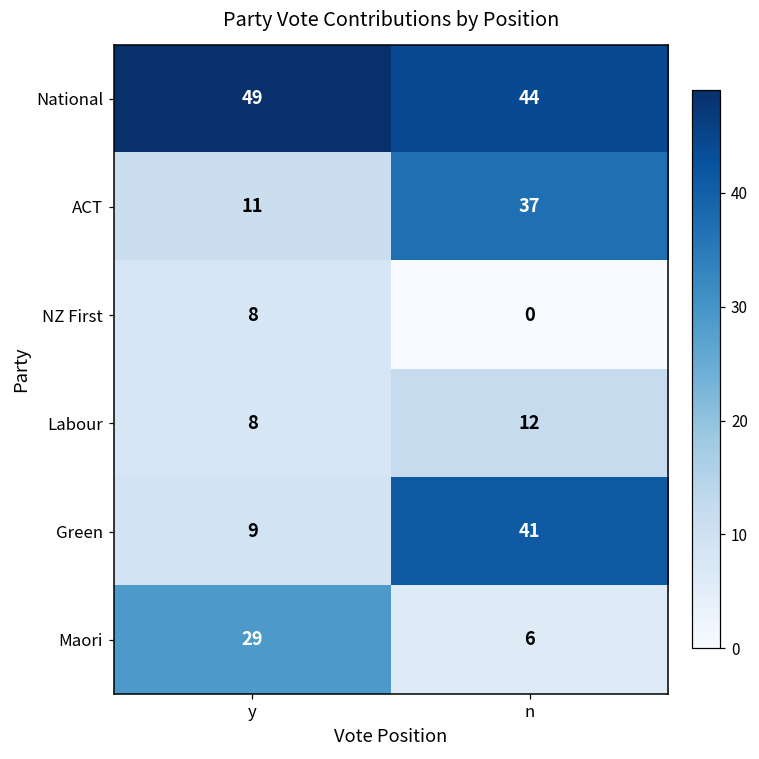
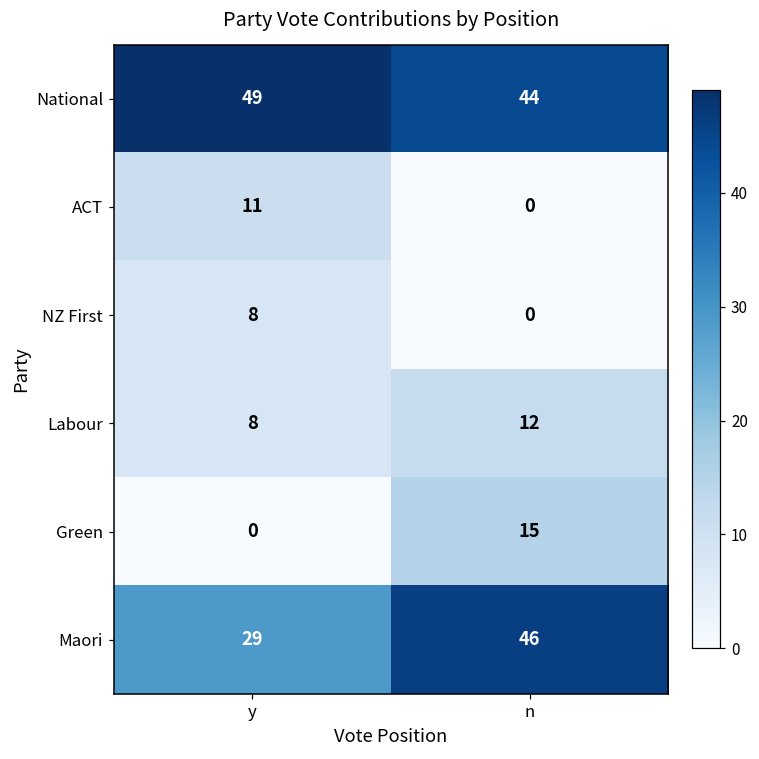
ACT, n: 37 -> 0
Green, y: 9 -> 0
Green, n: 41 -> 15
Maori, n: 6 -> 46
